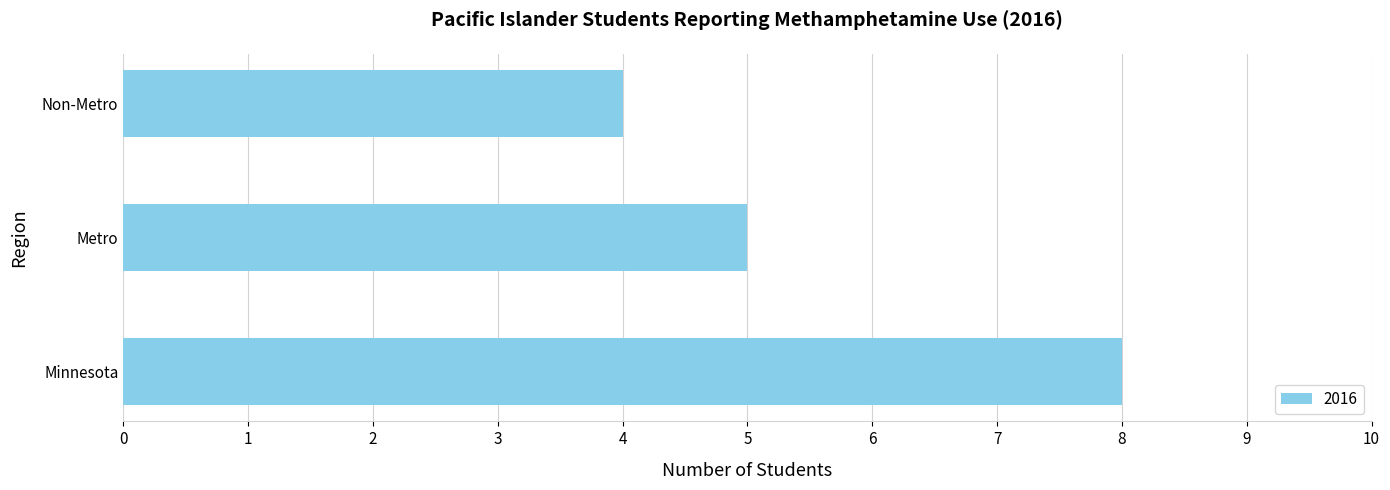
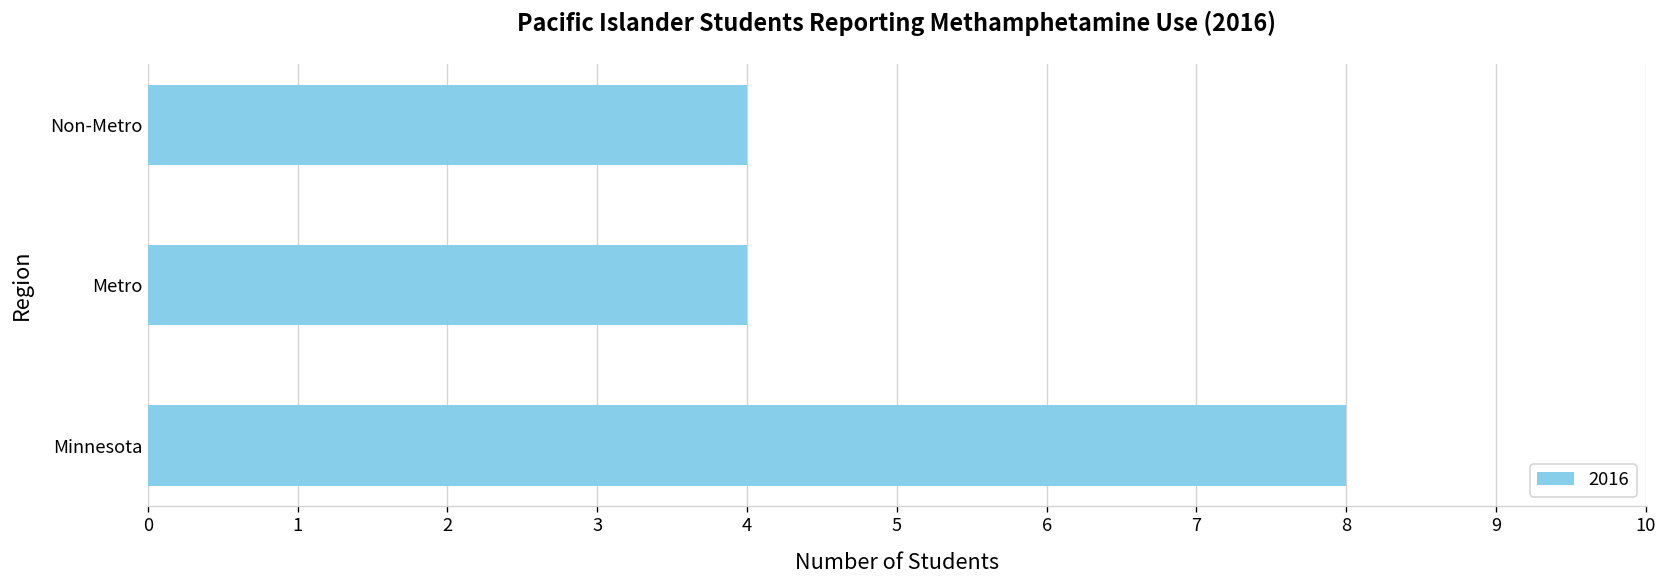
Metro: 5 -> 4
